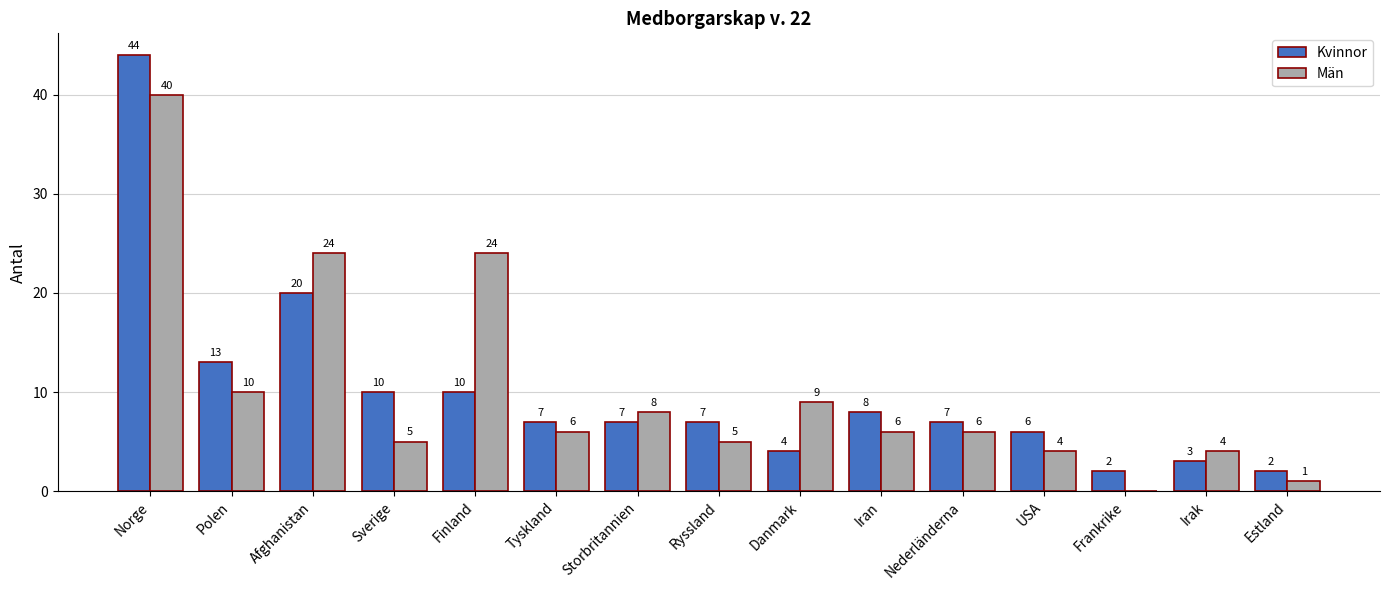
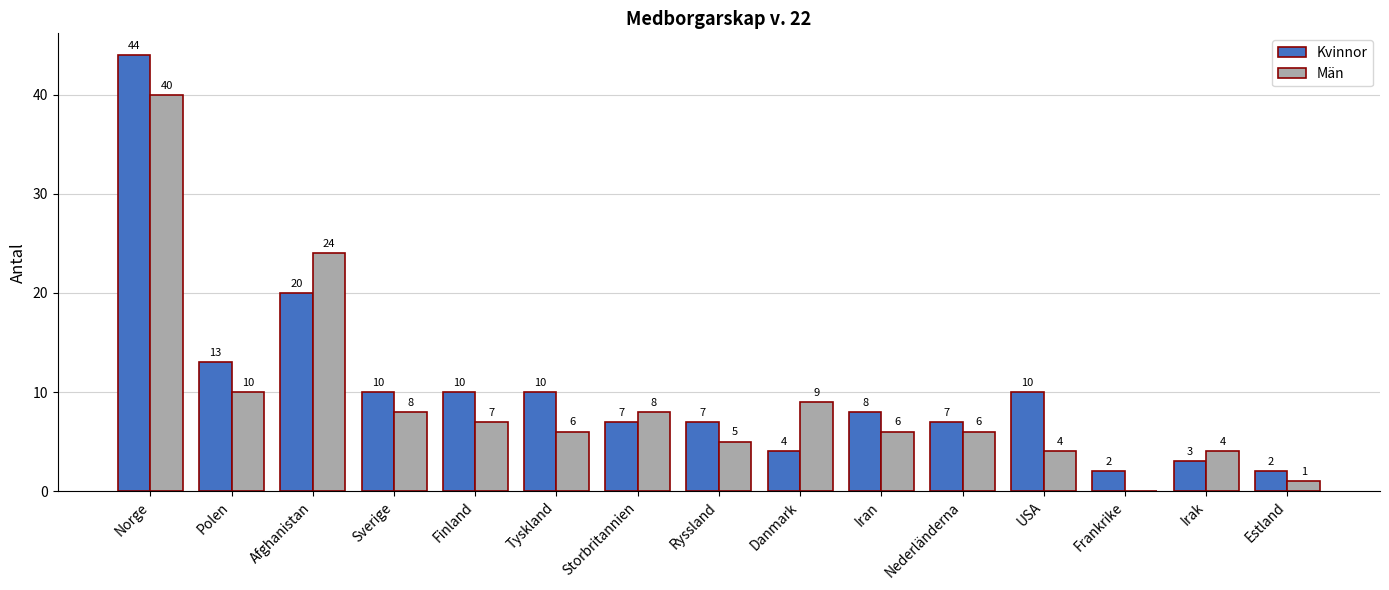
Män, Sverige: 5 -> 8
Män, Finland: 24 -> 7
Kvinnor, Tyskland: 7 -> 10
Kvinnor, USA: 6 -> 10
